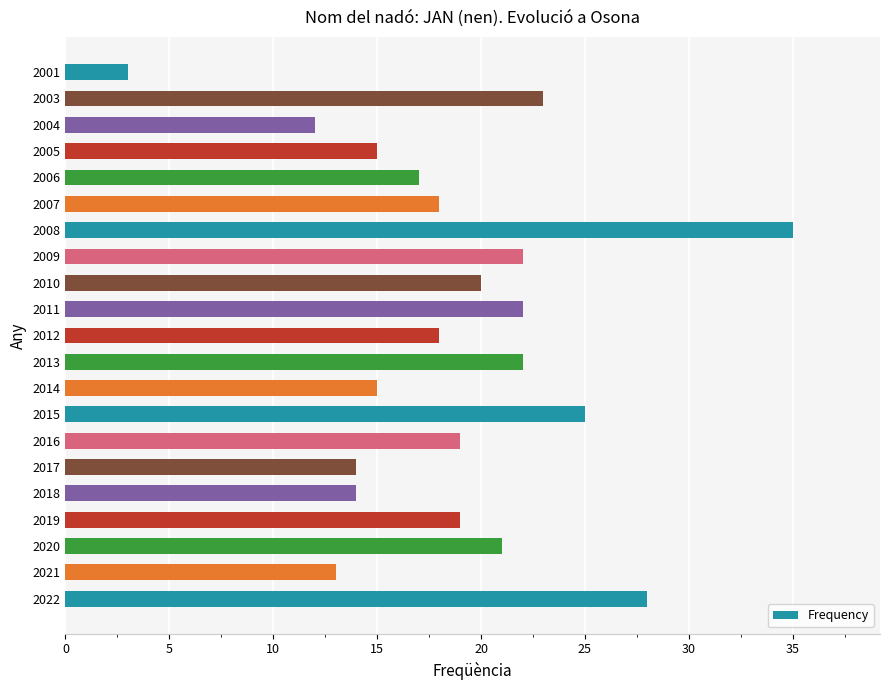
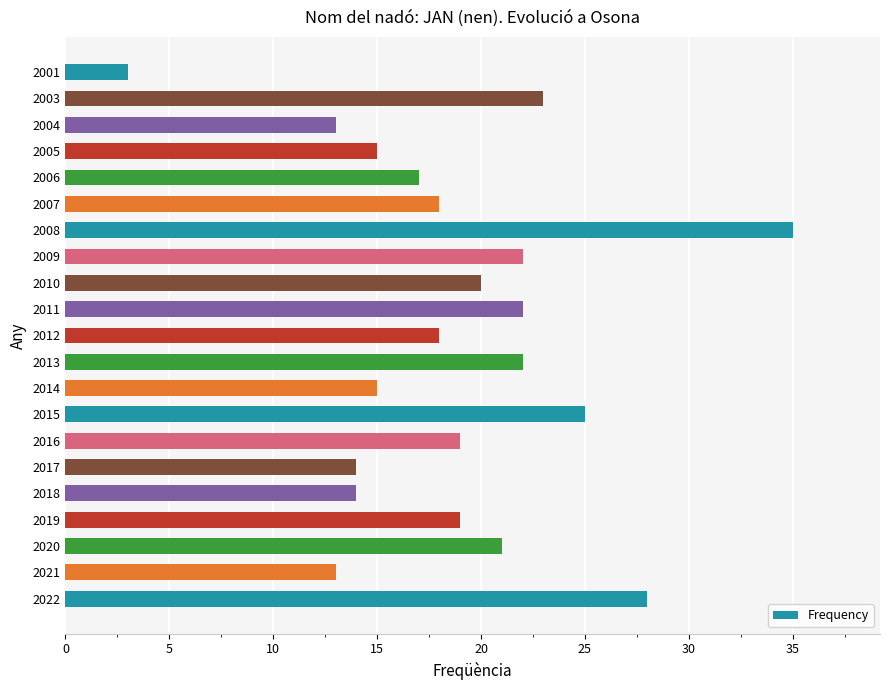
2004: 12 -> 13
